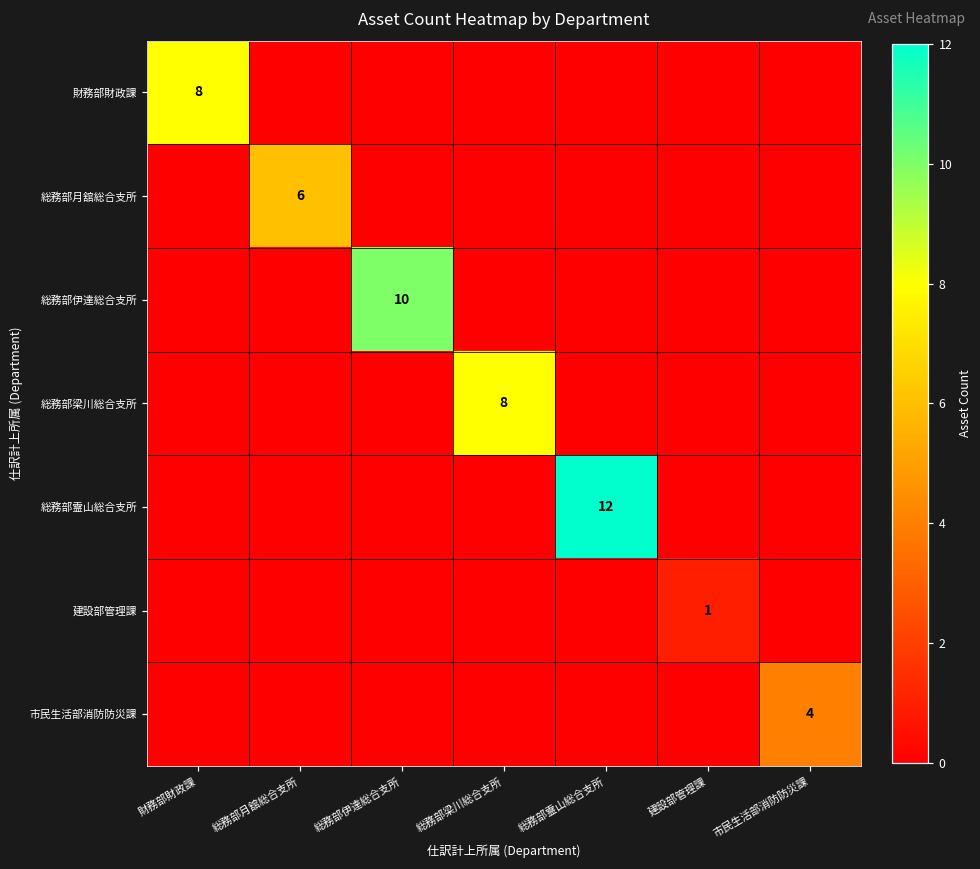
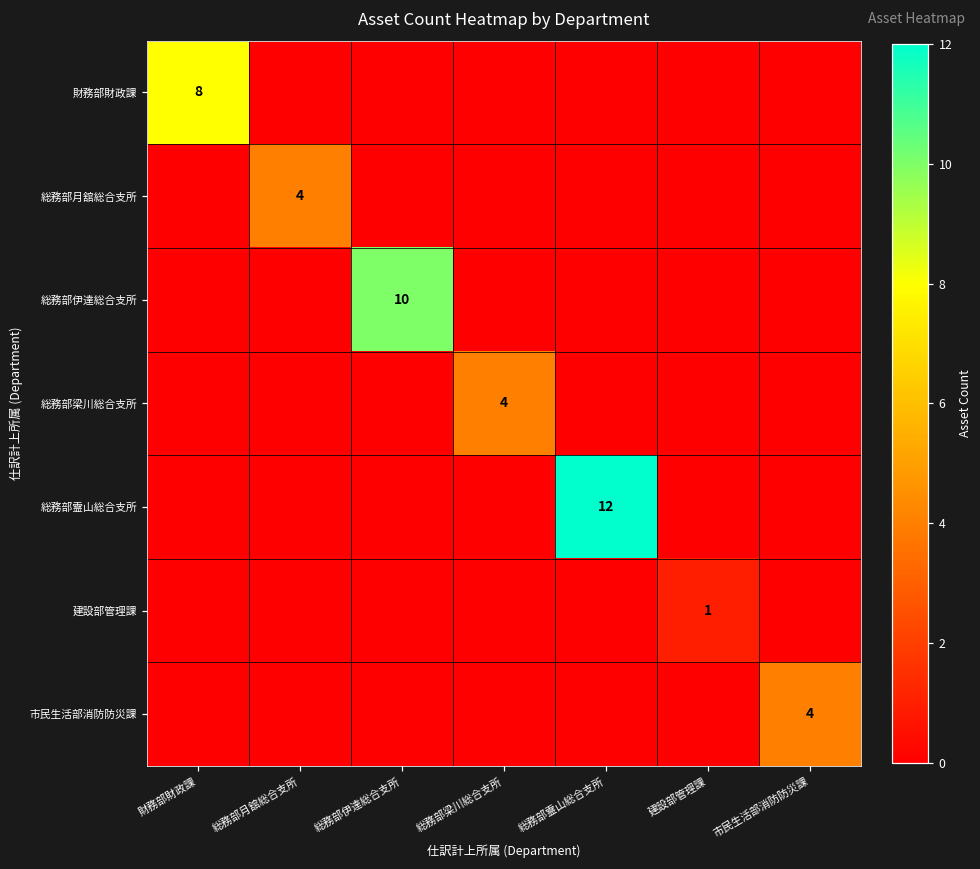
総務部月舘総合支所, 総務部月舘総合支所: 6 -> 4
総務部梁川総合支所, 総務部梁川総合支所: 8 -> 4
